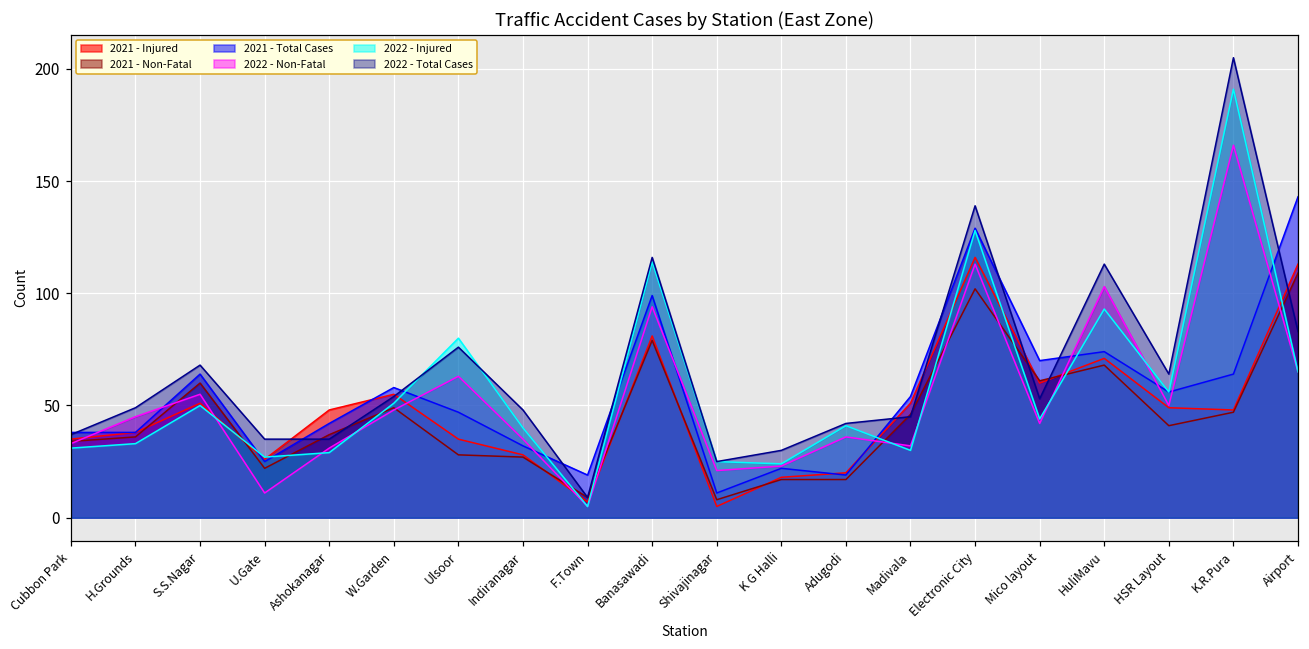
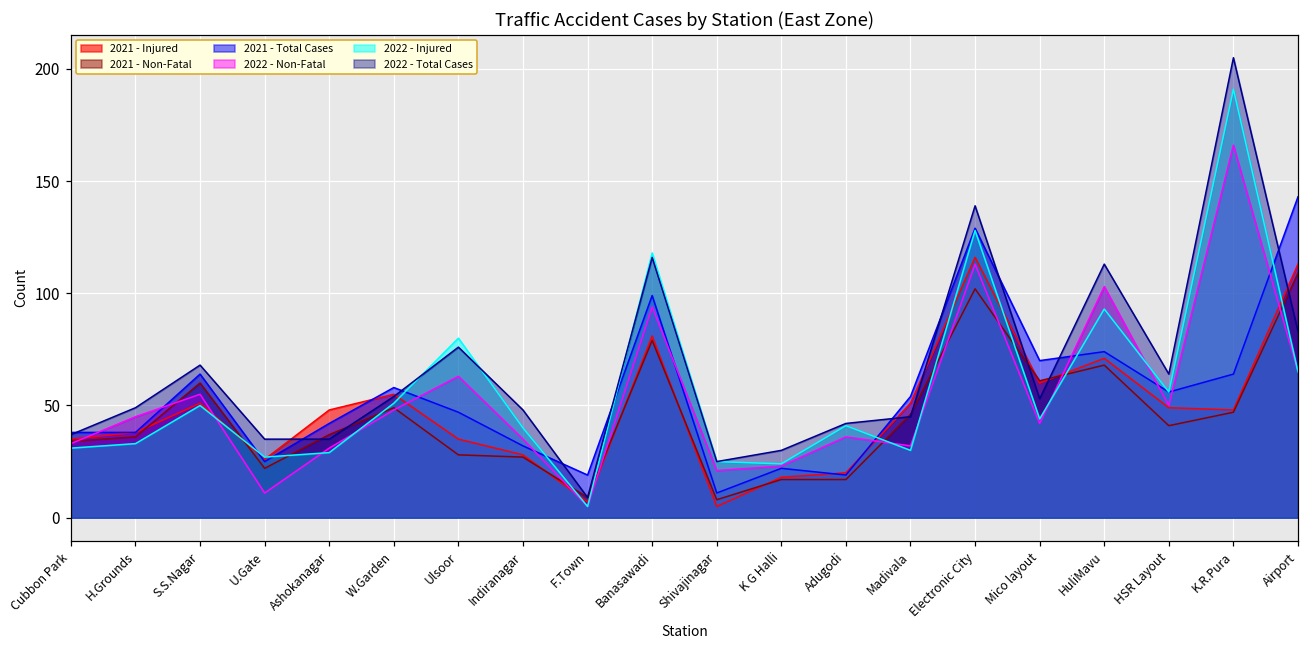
2022 - Injured, Banasawadi: 114 -> 118
